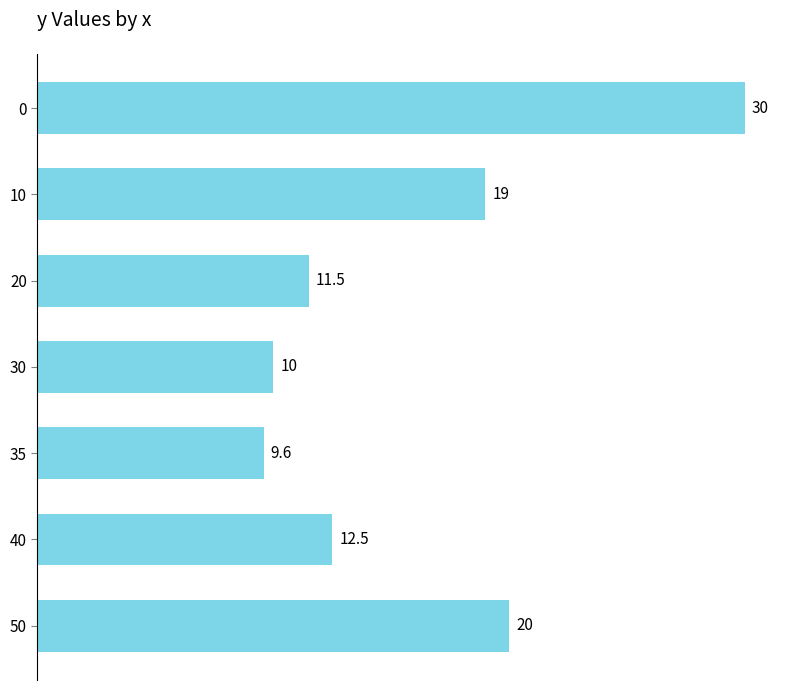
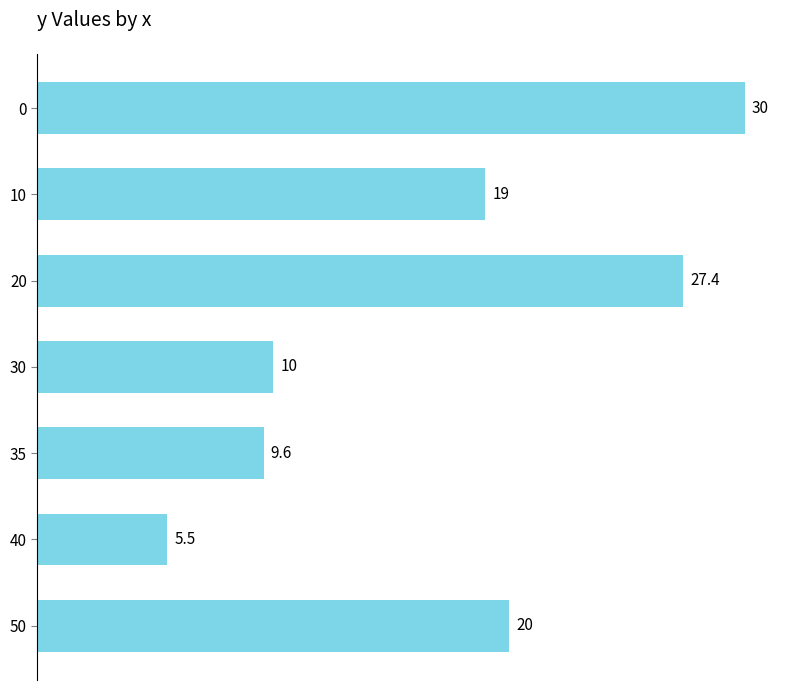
20: 11.5 -> 27.4
40: 12.5 -> 5.5
